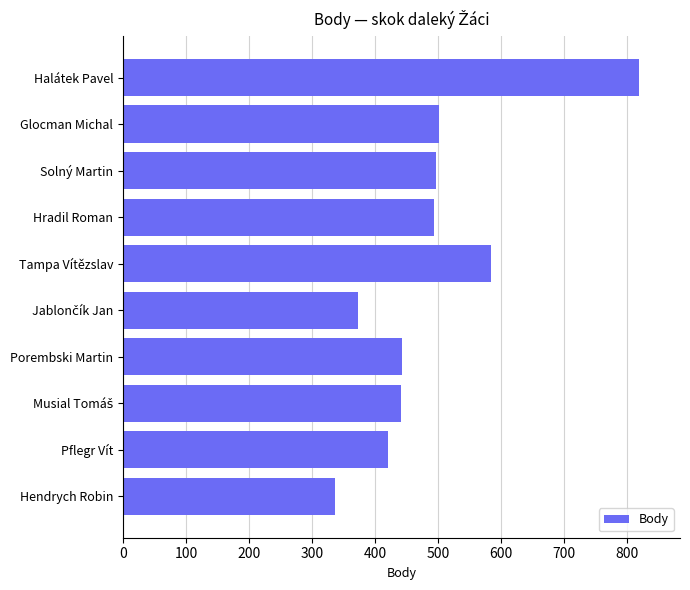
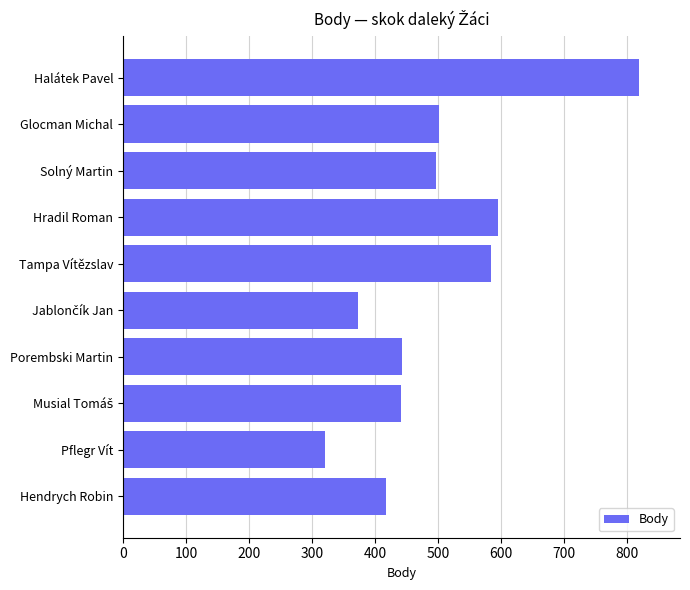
Hradil Roman: 490 -> 590
Pflegr Vít: 420 -> 320
Hendrych Robin: 340 -> 420
